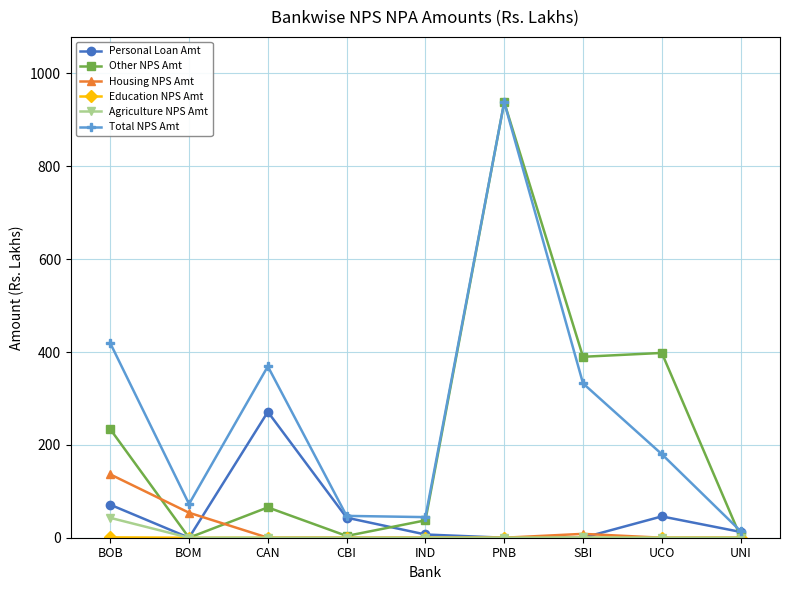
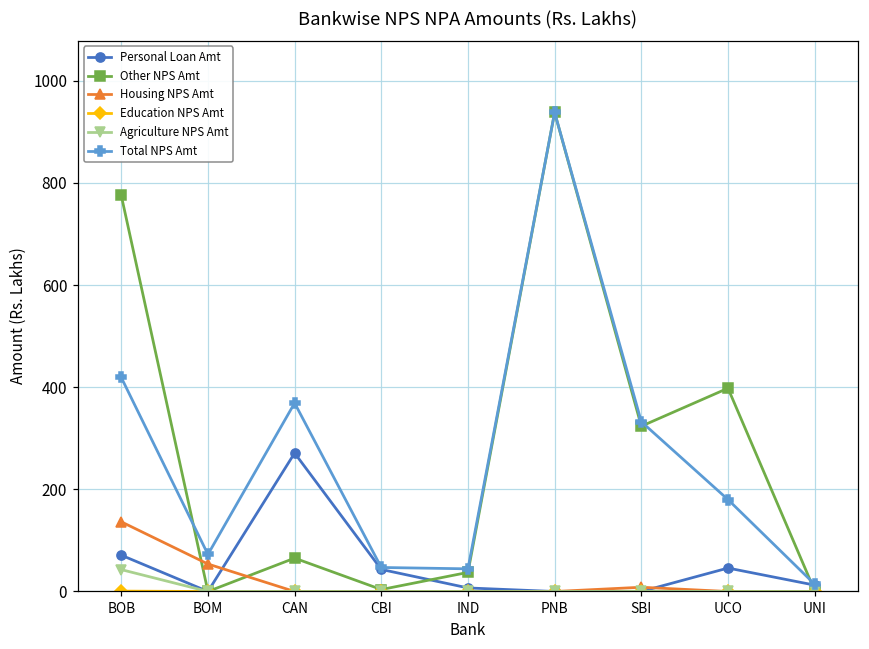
Other NPS Amt, BOB: 230 -> 780
Other NPS Amt, SBI: 390 -> 320
